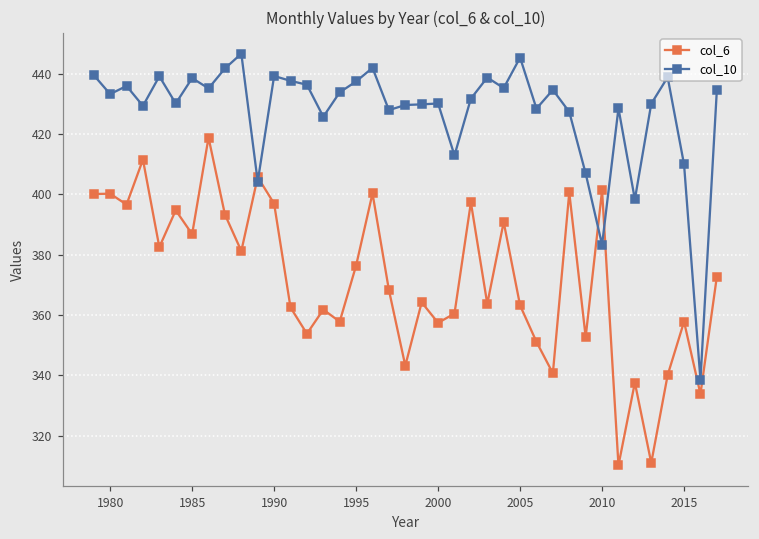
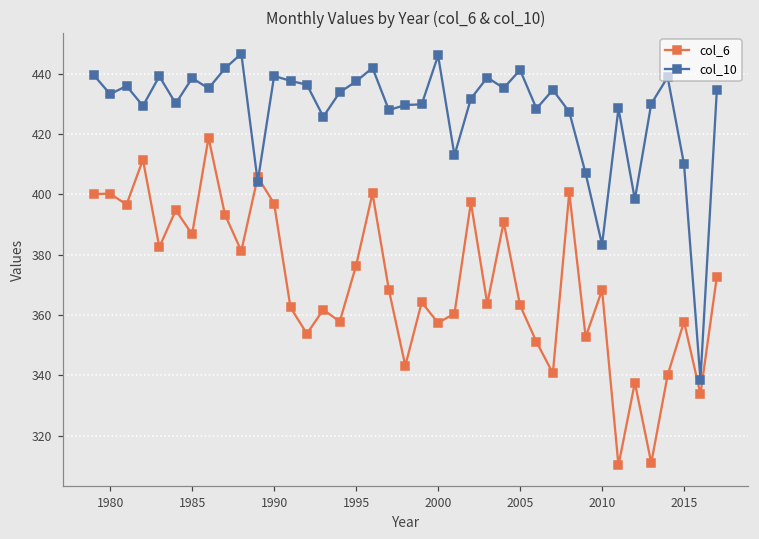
col_10, 2000: 430 -> 446
col_10, 2005: 445 -> 441
col_6, 2010: 401 -> 368
